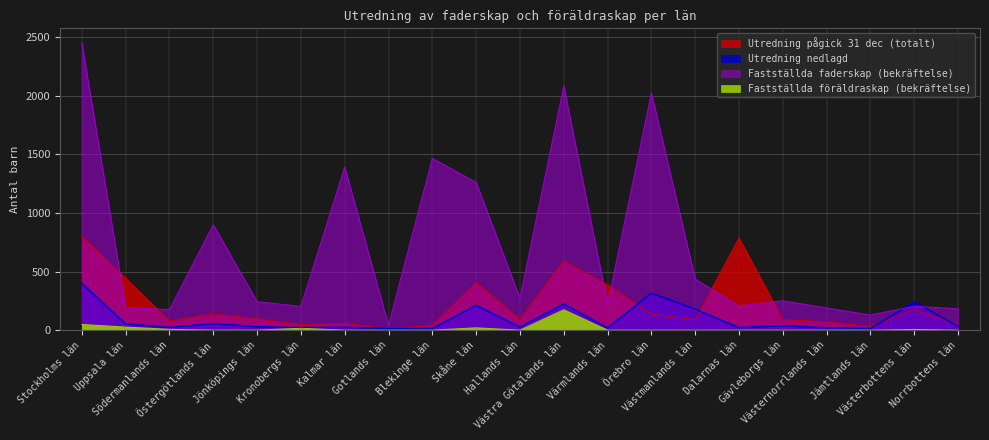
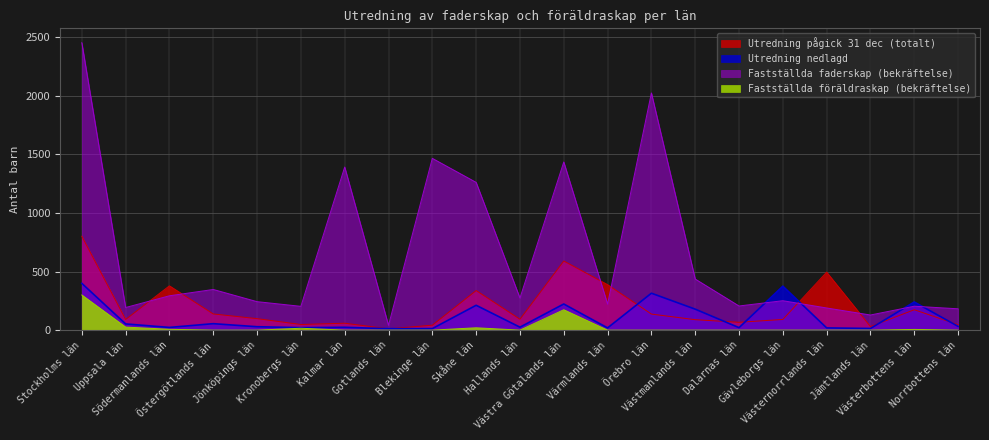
Fastställda föräldraskap (bekräftelse), Stockholms län: 50 -> 300
Utredning pågick 31 dec (totalt), Uppsala län: 450 -> 90
Utredning pågick 31 dec (totalt), Södermanlands län: 80 -> 380
Fastställda faderskap (bekräftelse), Södermanlands län: 180 -> 290
Fastställda faderskap (bekräftelse), Östergötlands län: 900 -> 350
Utredning pågick 31 dec (totalt), Skåne län: 410 -> 340
Fastställda faderskap (bekräftelse), Västra Götalands län: 2080 -> 1440
Utredning pågick 31 dec (totalt), Dalarnas län: 790 -> 70
Utredning nedlagd, Gävleborgs län: 40 -> 380
Utredning pågick 31 dec (totalt), Västernorrlands län: 70 -> 500
